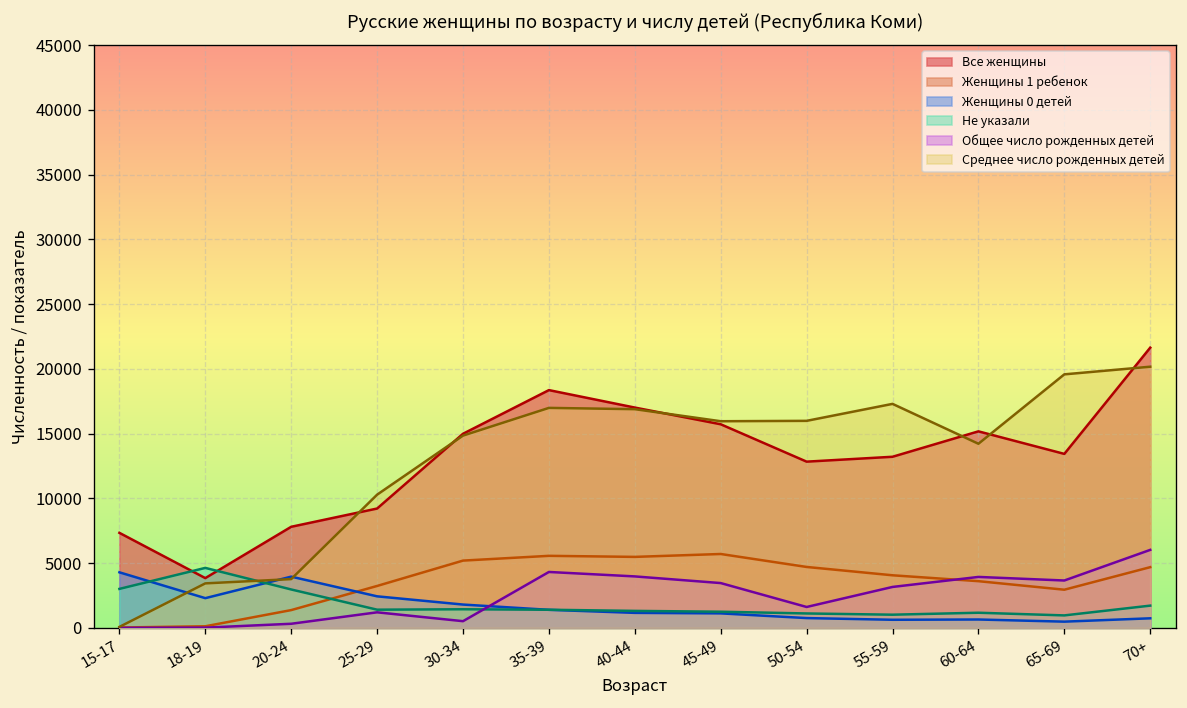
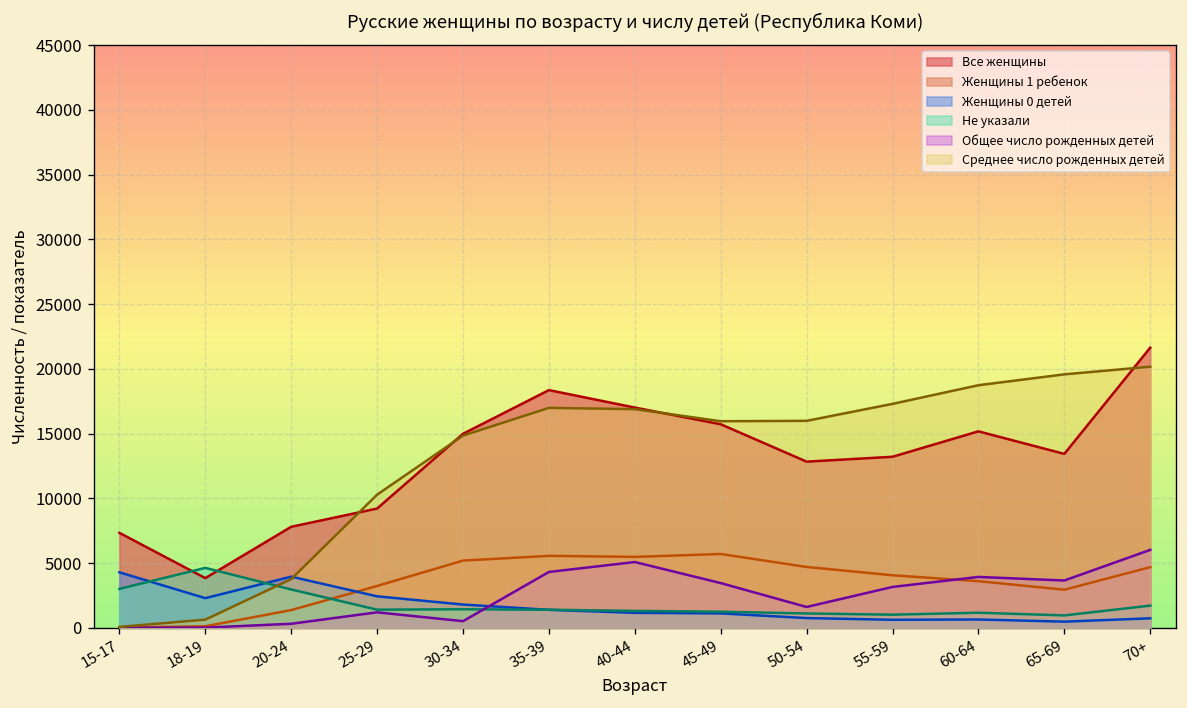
Среднее число рожденных детей, 18-19: 3400 -> 600
Общее число рожденных детей, 40-44: 4000 -> 5100
Среднее число рожденных детей, 60-64: 14200 -> 18700
